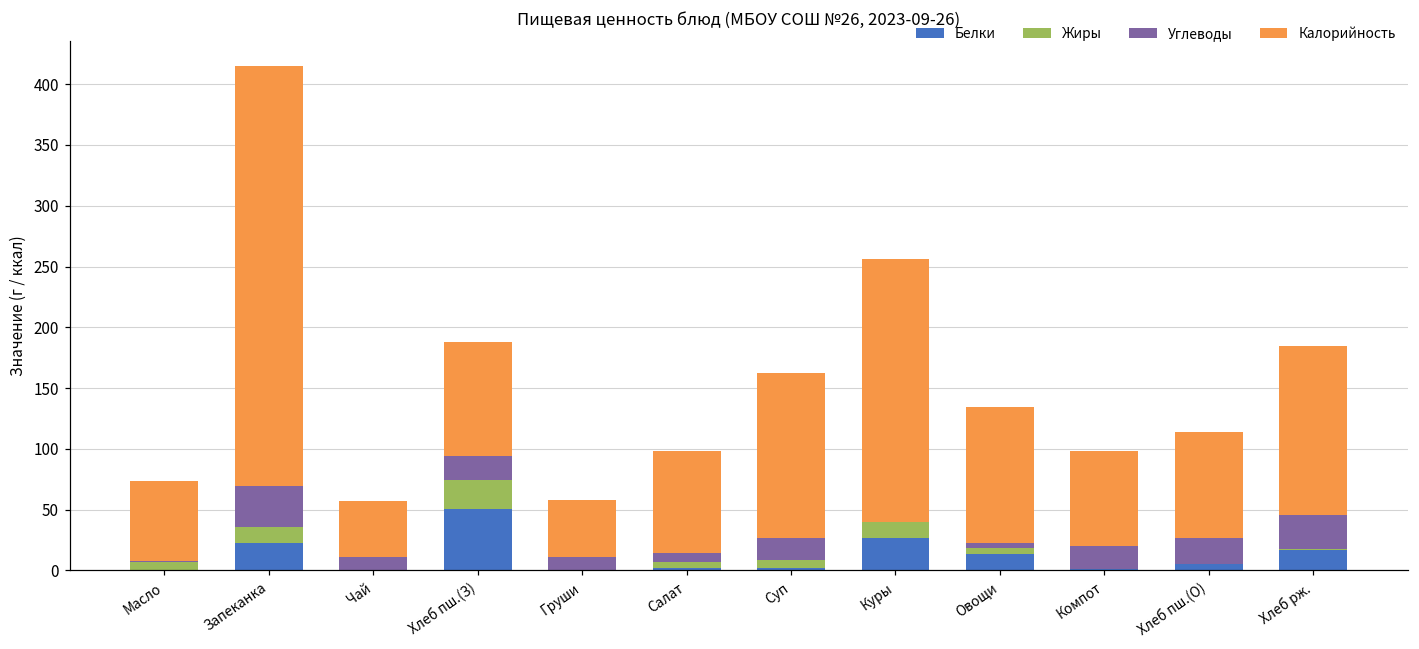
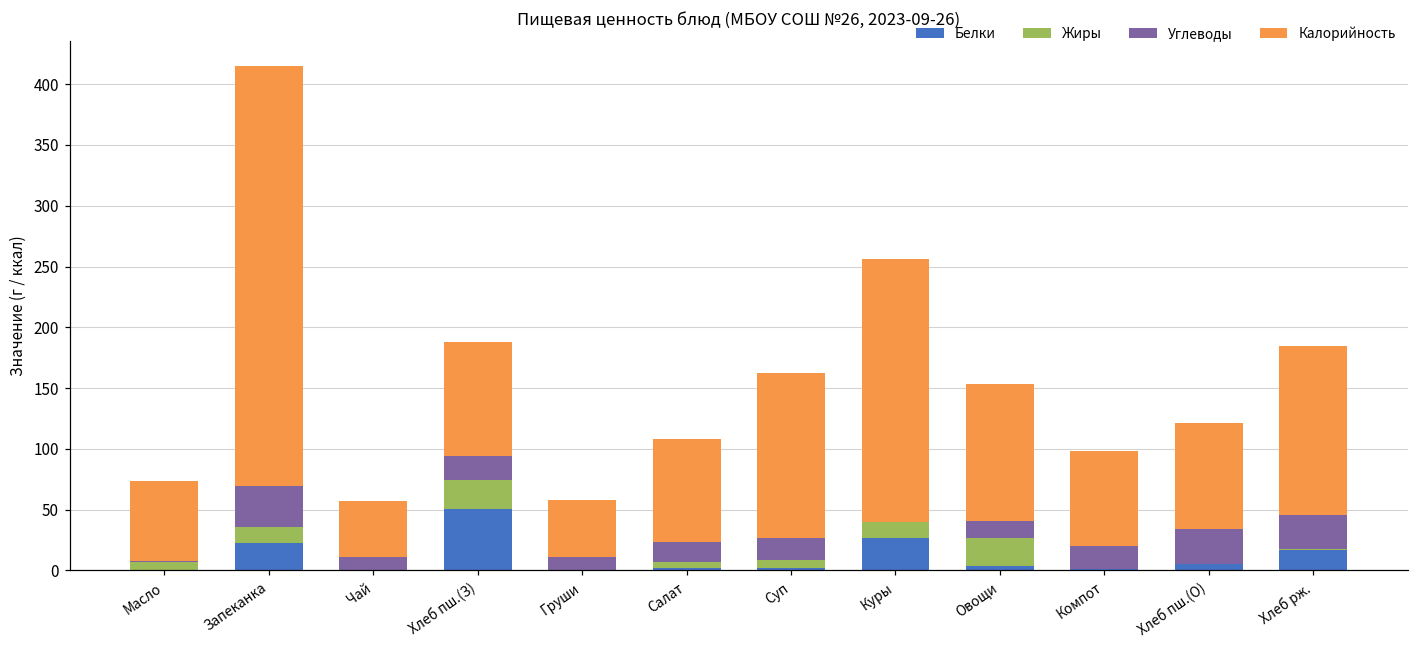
Углеводы, Салат: 7 -> 17
Белки, Овощи: 13 -> 4
Жиры, Овощи: 5 -> 23
Углеводы, Овощи: 4 -> 14
Углеводы, Хлеб пш.(О): 22 -> 29
